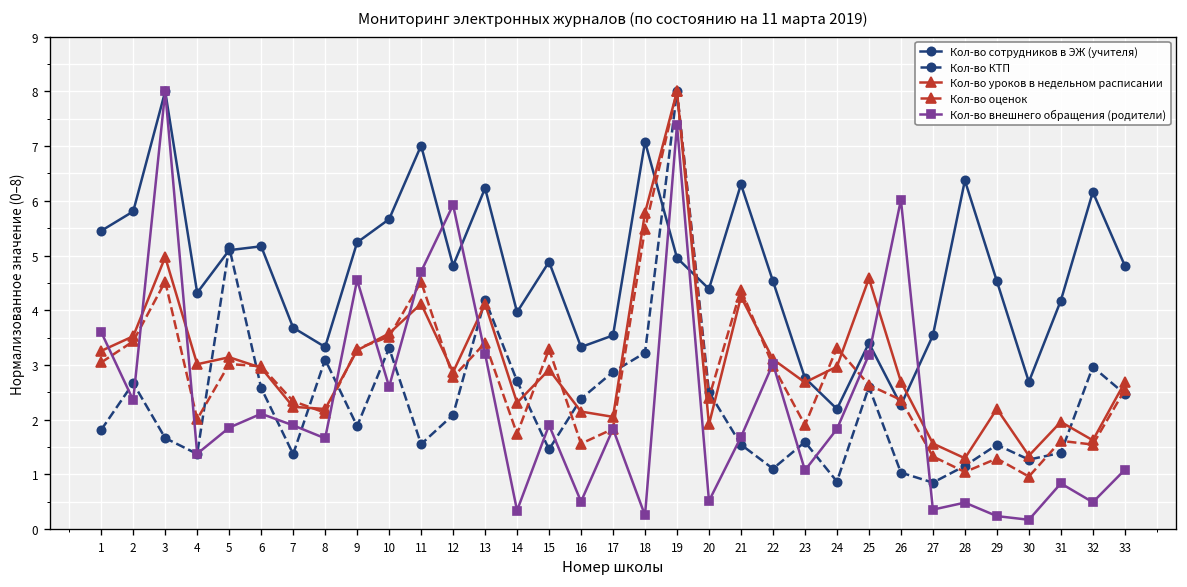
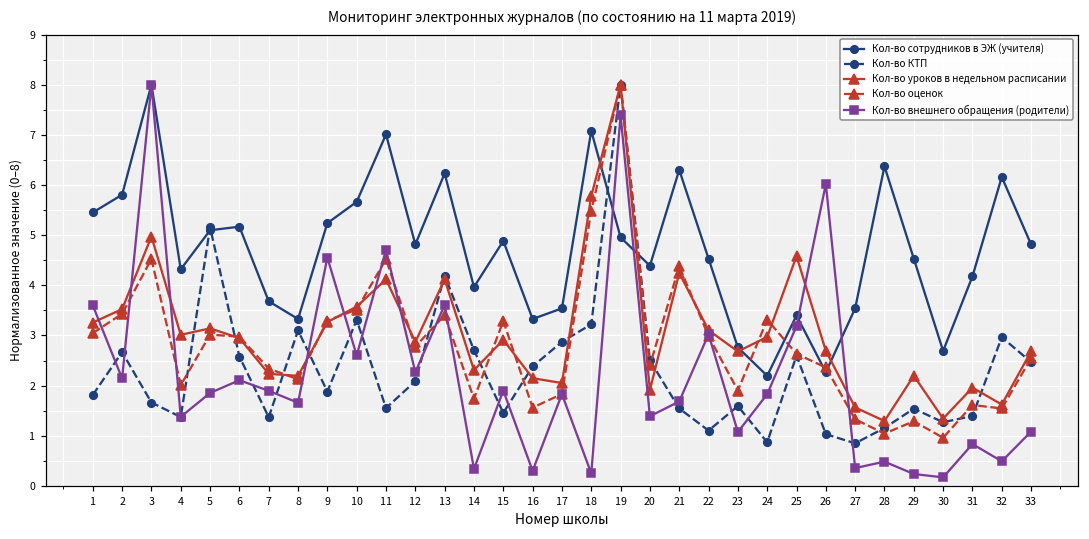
Кол-во внешнего обращения (родители), 2: 2.4 -> 2.1
Кол-во внешнего обращения (родители), 12: 5.9 -> 2.3
Кол-во внешнего обращения (родители), 13: 3.2 -> 3.6
Кол-во внешнего обращения (родители), 16: 0.5 -> 0.3
Кол-во внешнего обращения (родители), 20: 0.5 -> 1.4
